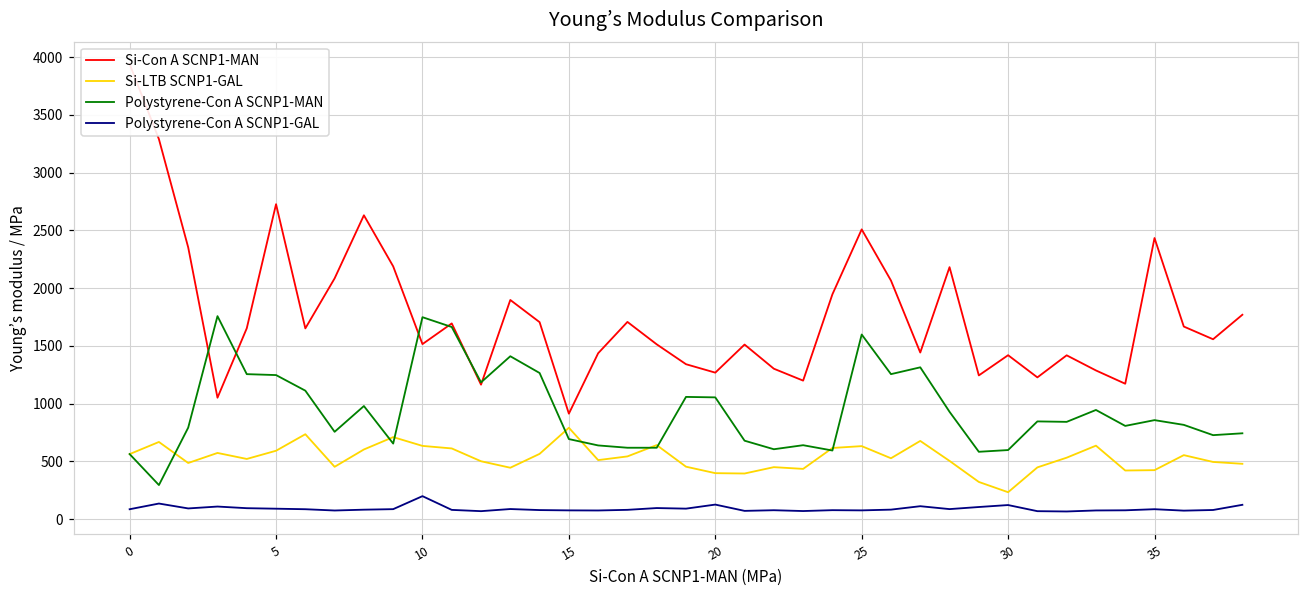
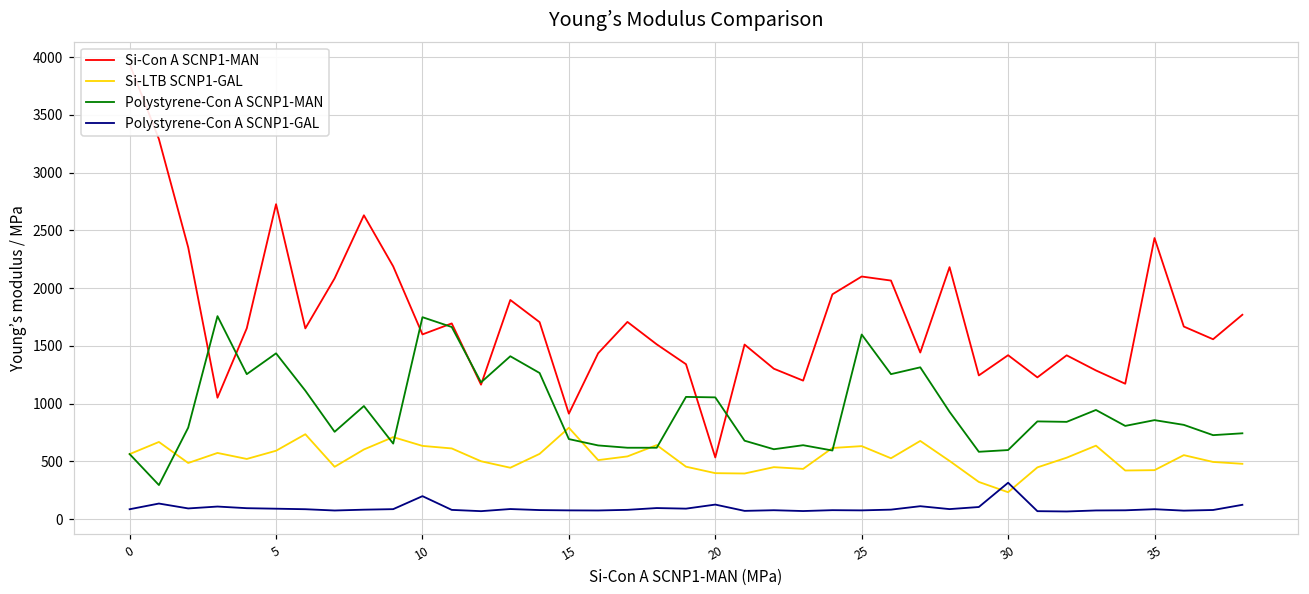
Polystyrene-Con A SCNP1-MAN, 5: 1250 -> 1440
Si-Con A SCNP1-MAN, 10: 1520 -> 1600
Si-Con A SCNP1-MAN, 20: 1270 -> 540
Si-Con A SCNP1-MAN, 25: 2510 -> 2100
Polystyrene-Con A SCNP1-GAL, 30: 120 -> 320
